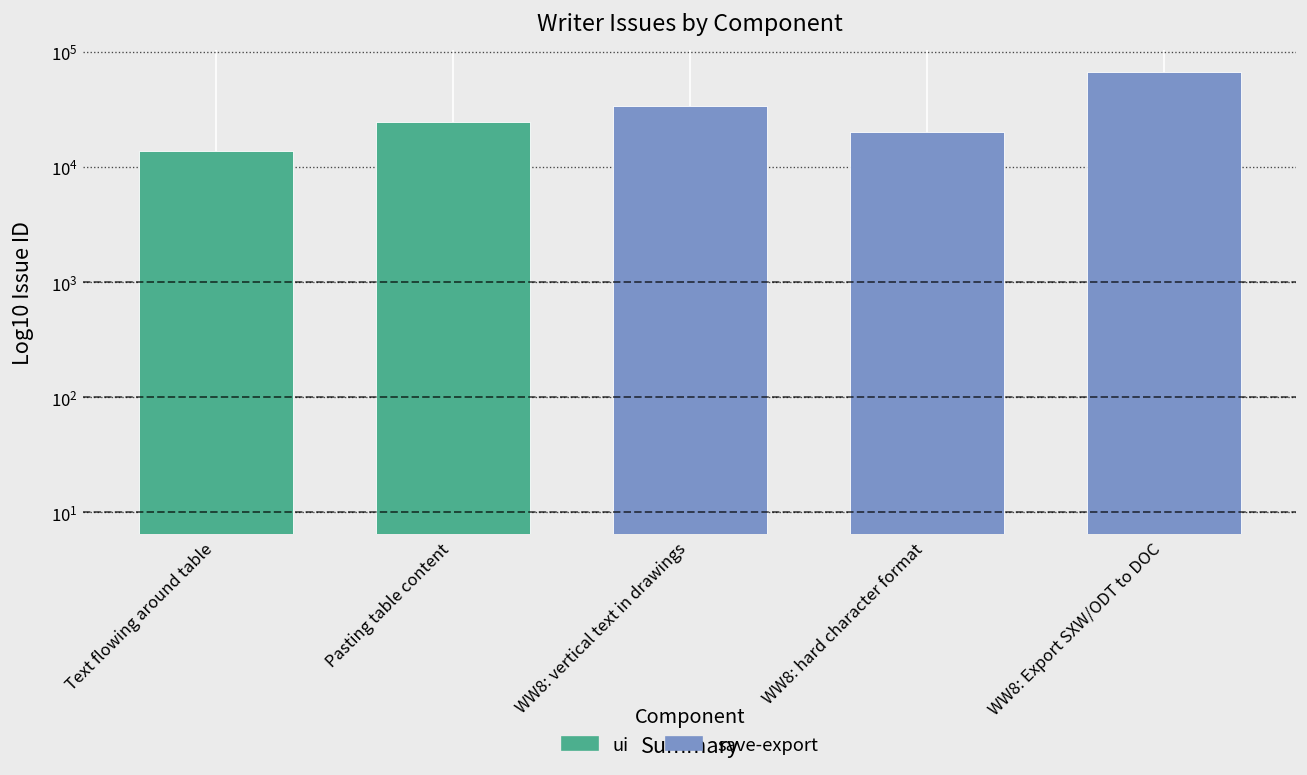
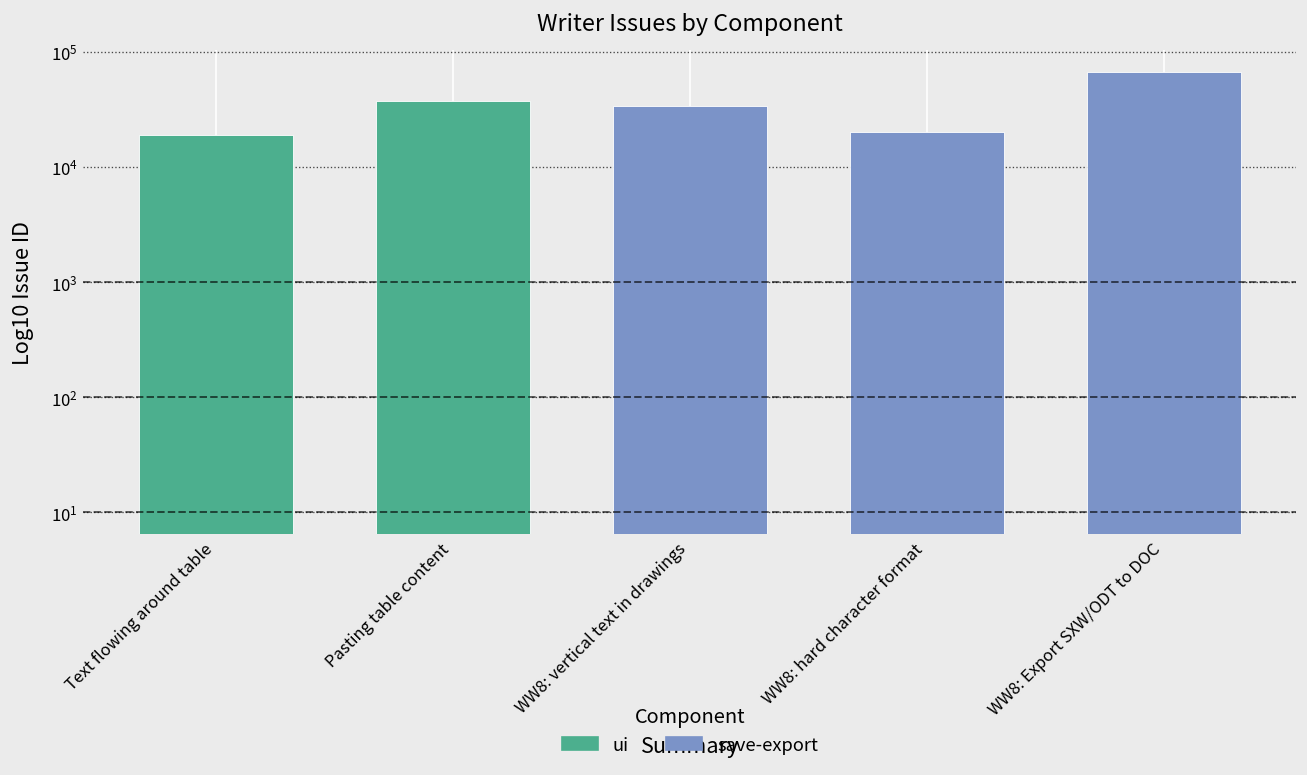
Text flowing around table: 14000 -> 19000
Pasting table content: 25000 -> 37000
